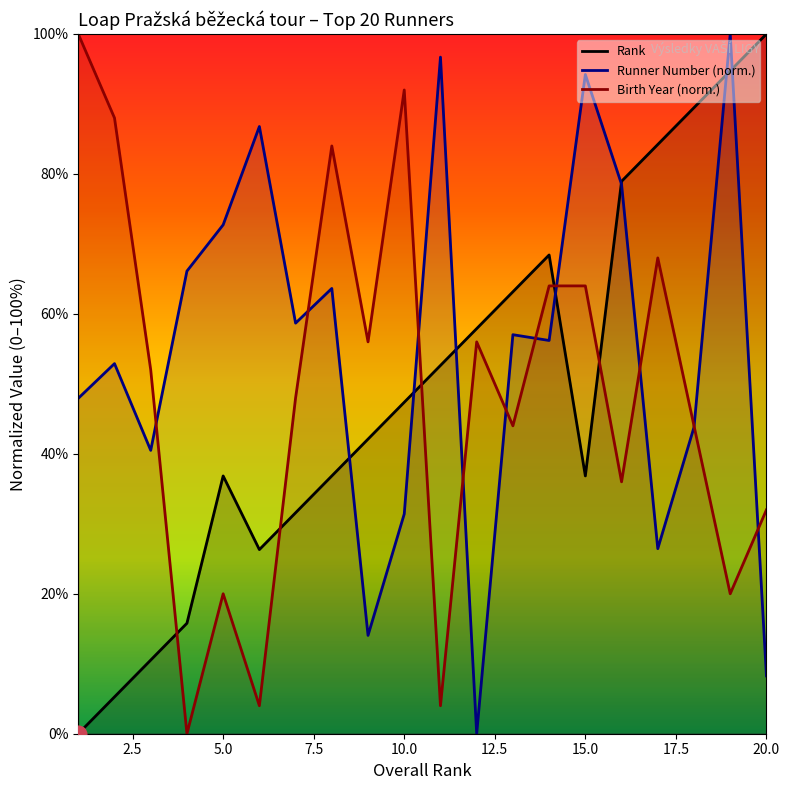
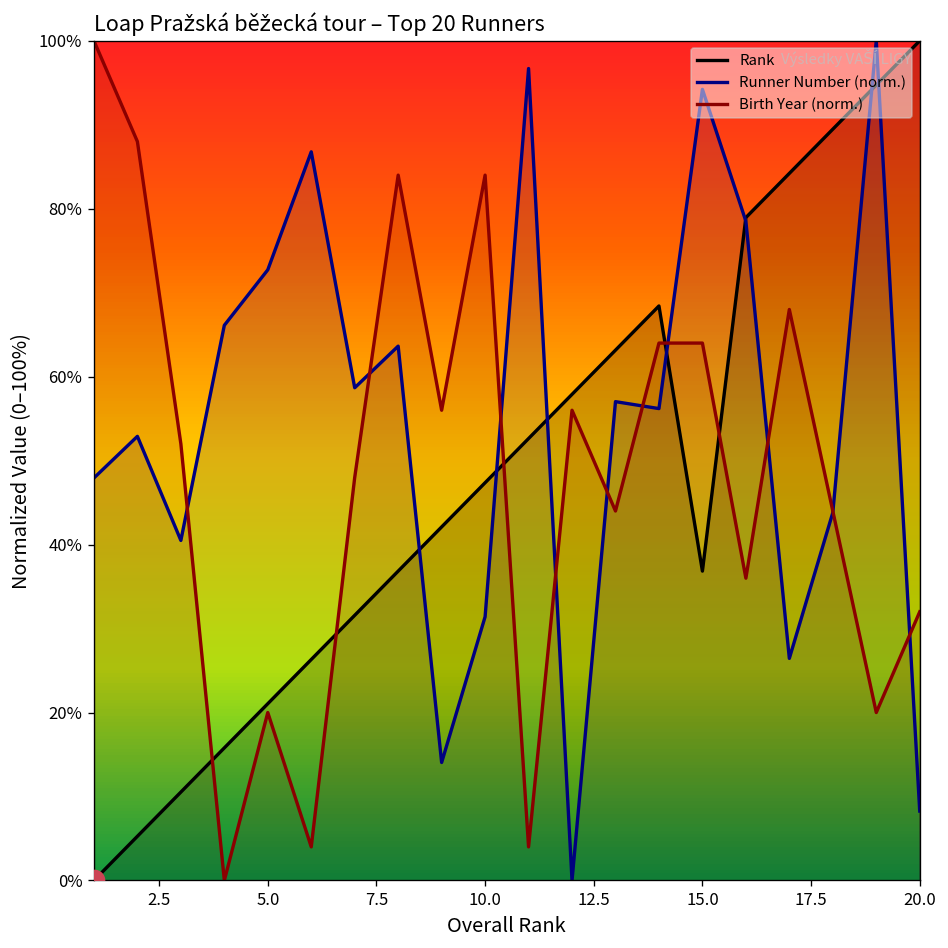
Rank, 5.0: 37% -> 21%
Birth Year (norm.), 10.0: 92% -> 84%
